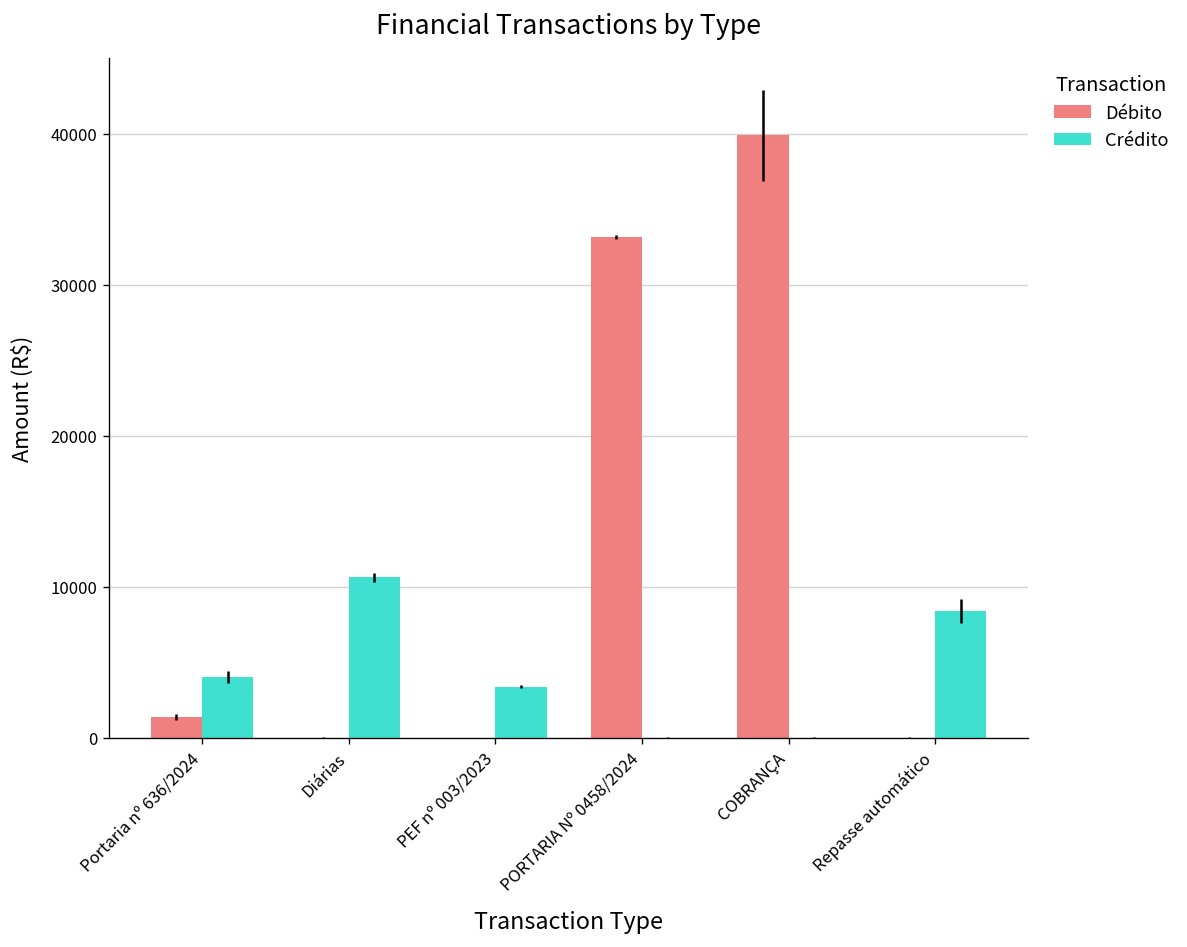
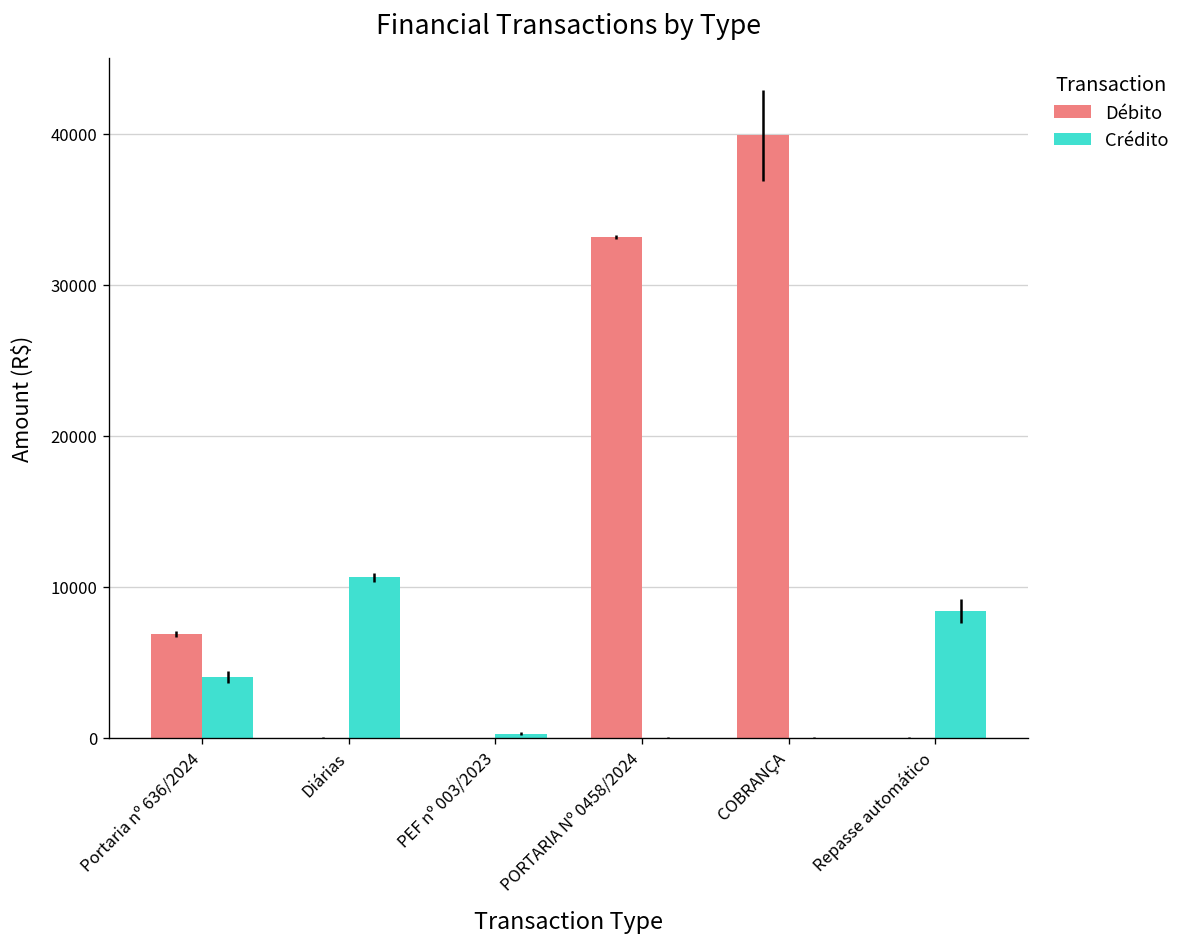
Débito, Portaria nº 636/2024: 1400 -> 6900
Crédito, PEF nº 003/2023: 3400 -> 300
